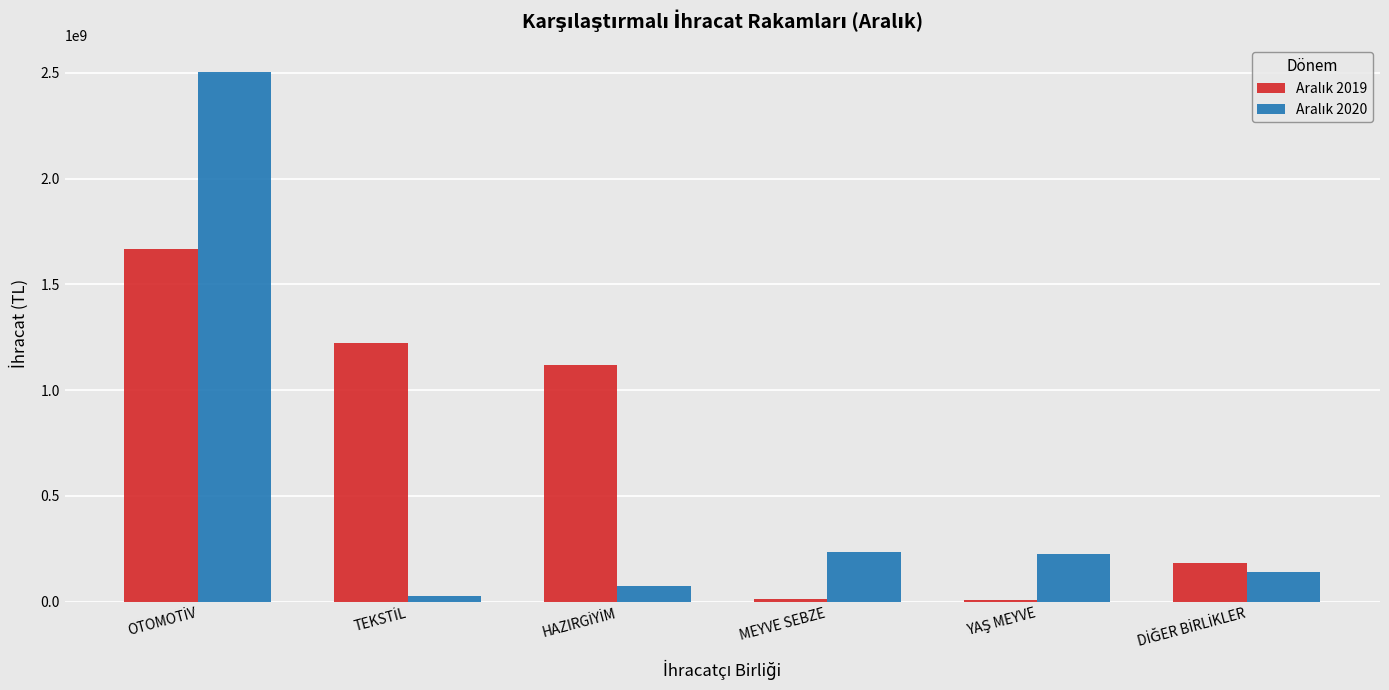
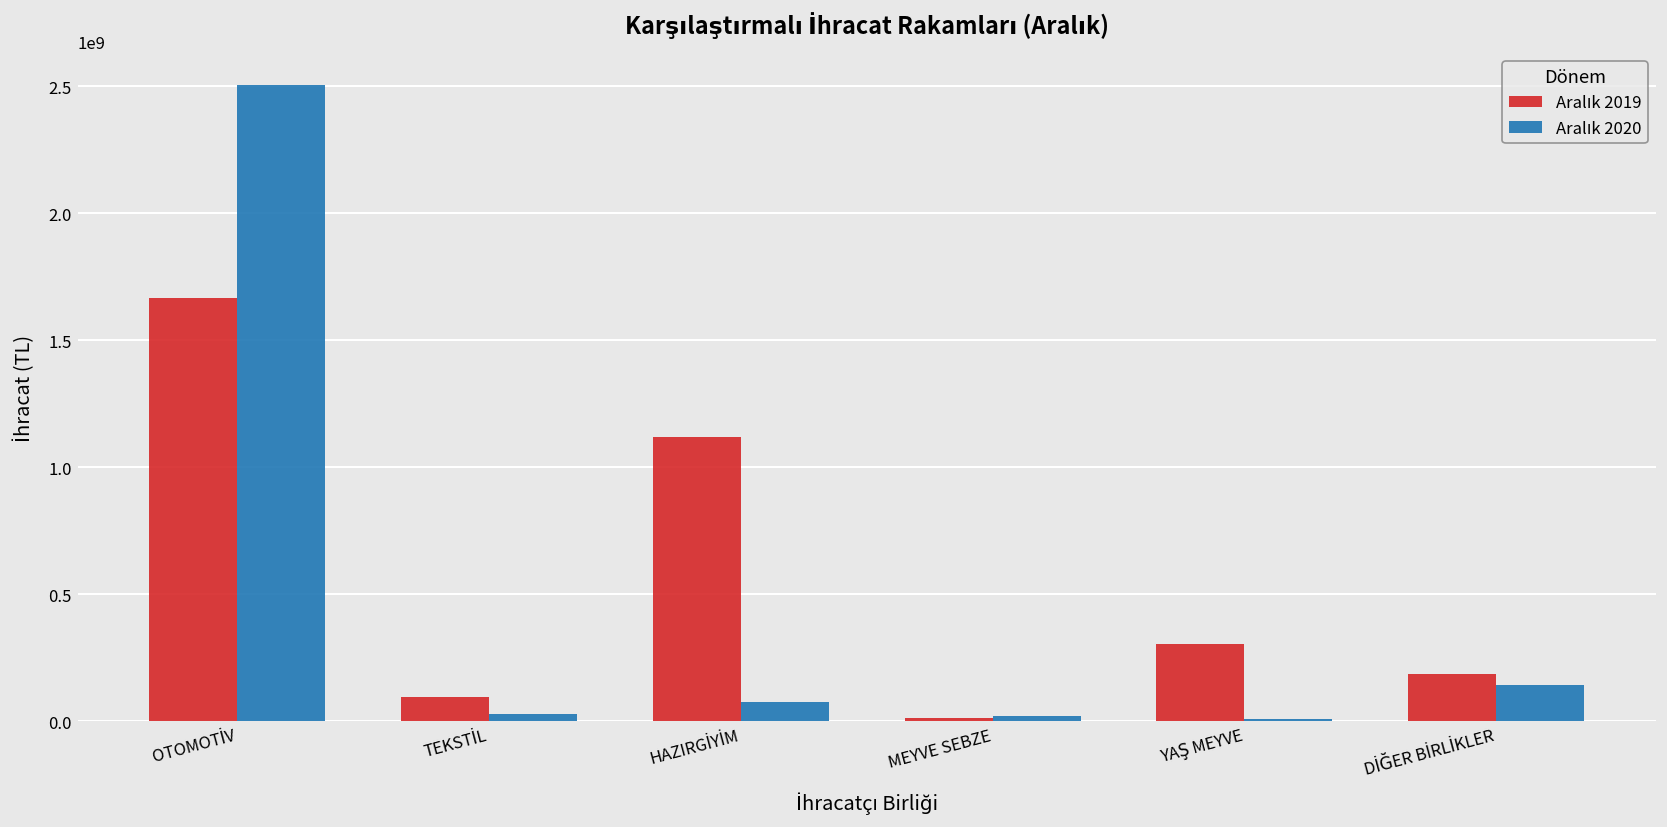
Aralık 2019, TEKSTİL: 1220000000 -> 100000000
Aralık 2020, MEYVE SEBZE: 240000000 -> 20000000
Aralık 2019, YAŞ MEYVE: 10000000 -> 300000000
Aralık 2020, YAŞ MEYVE: 230000000 -> 10000000
